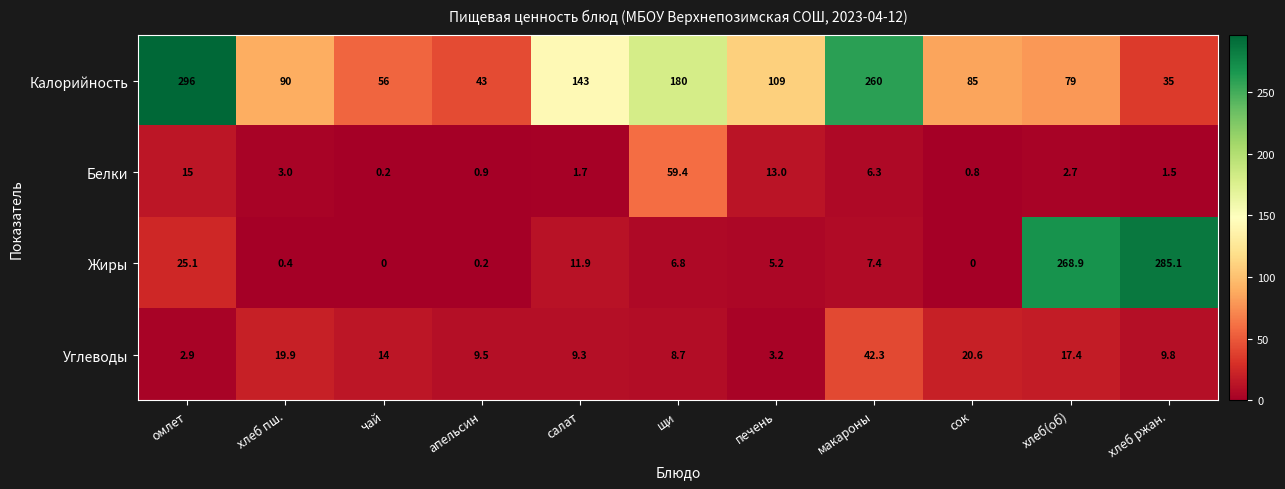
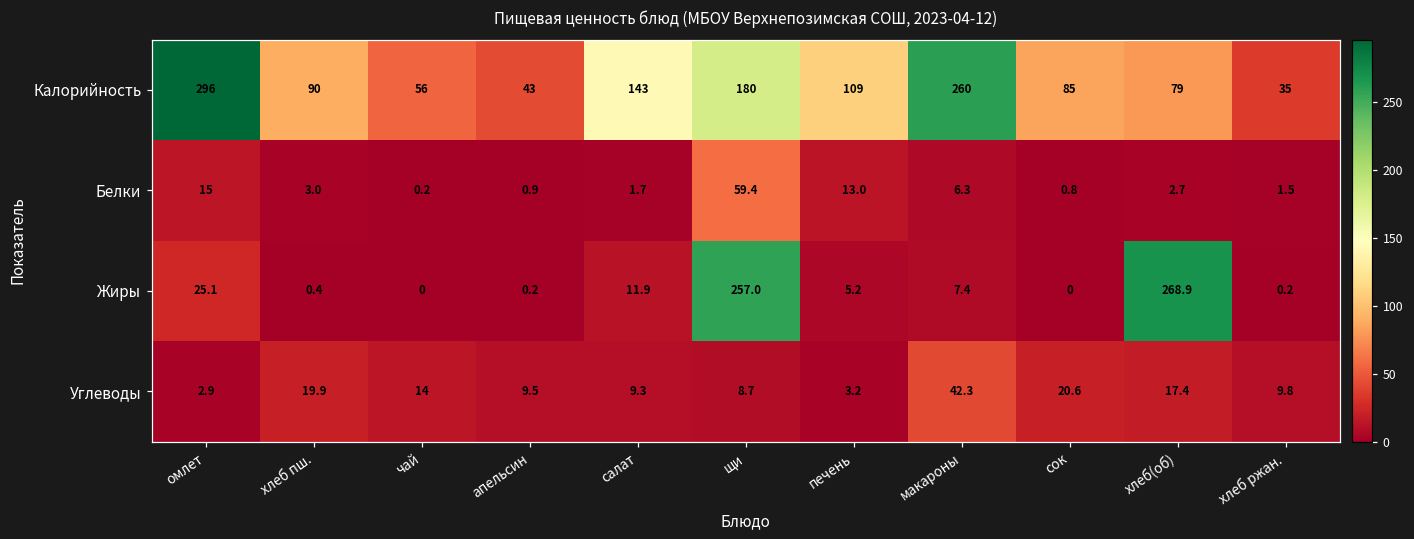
Жиры, щи: 6.8 -> 257.0
Жиры, хлеб ржан.: 285.1 -> 0.2
